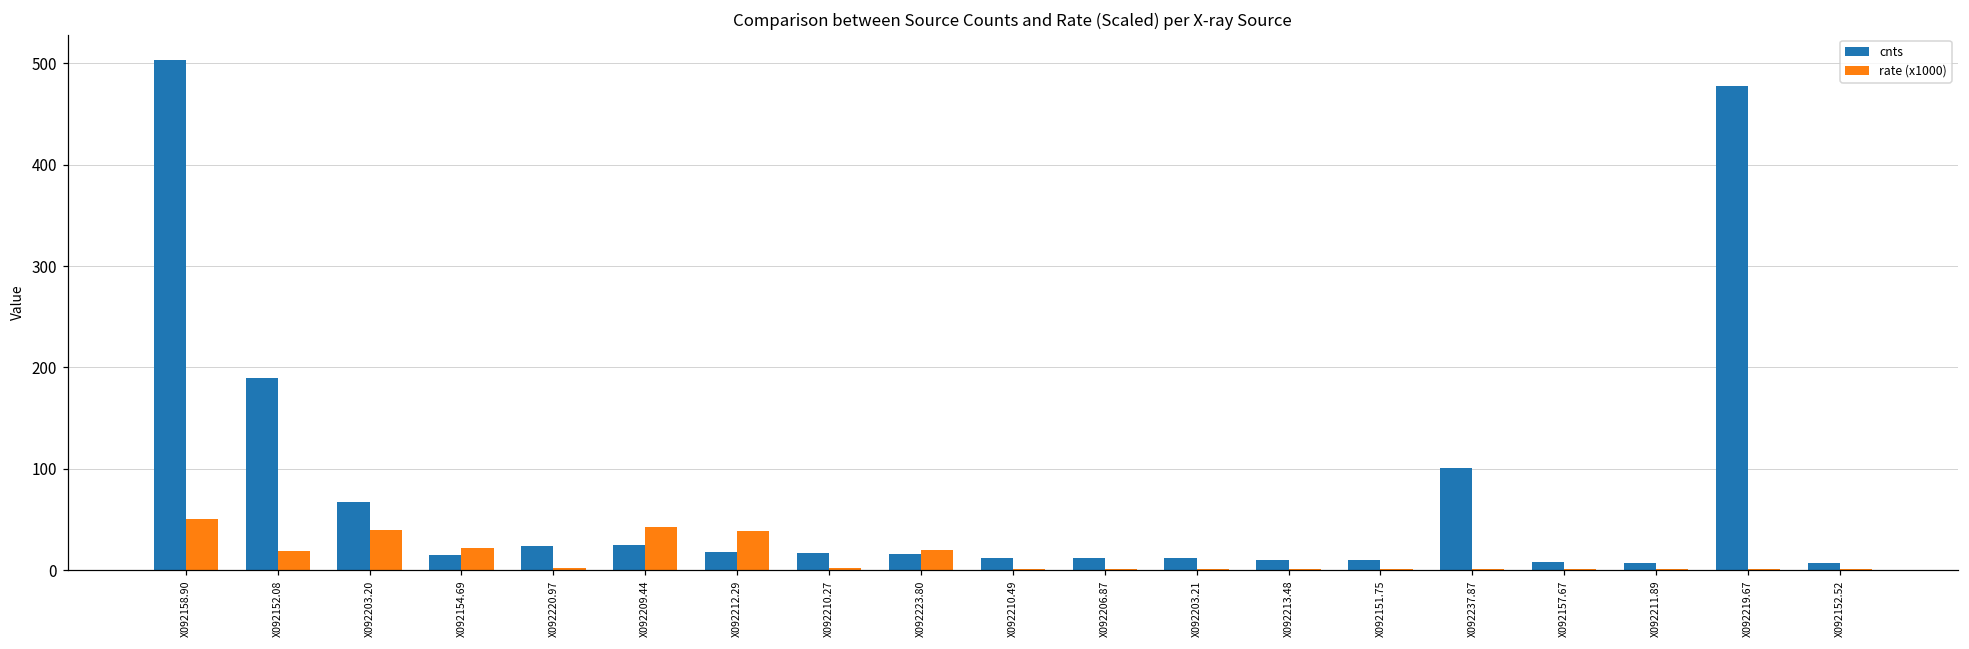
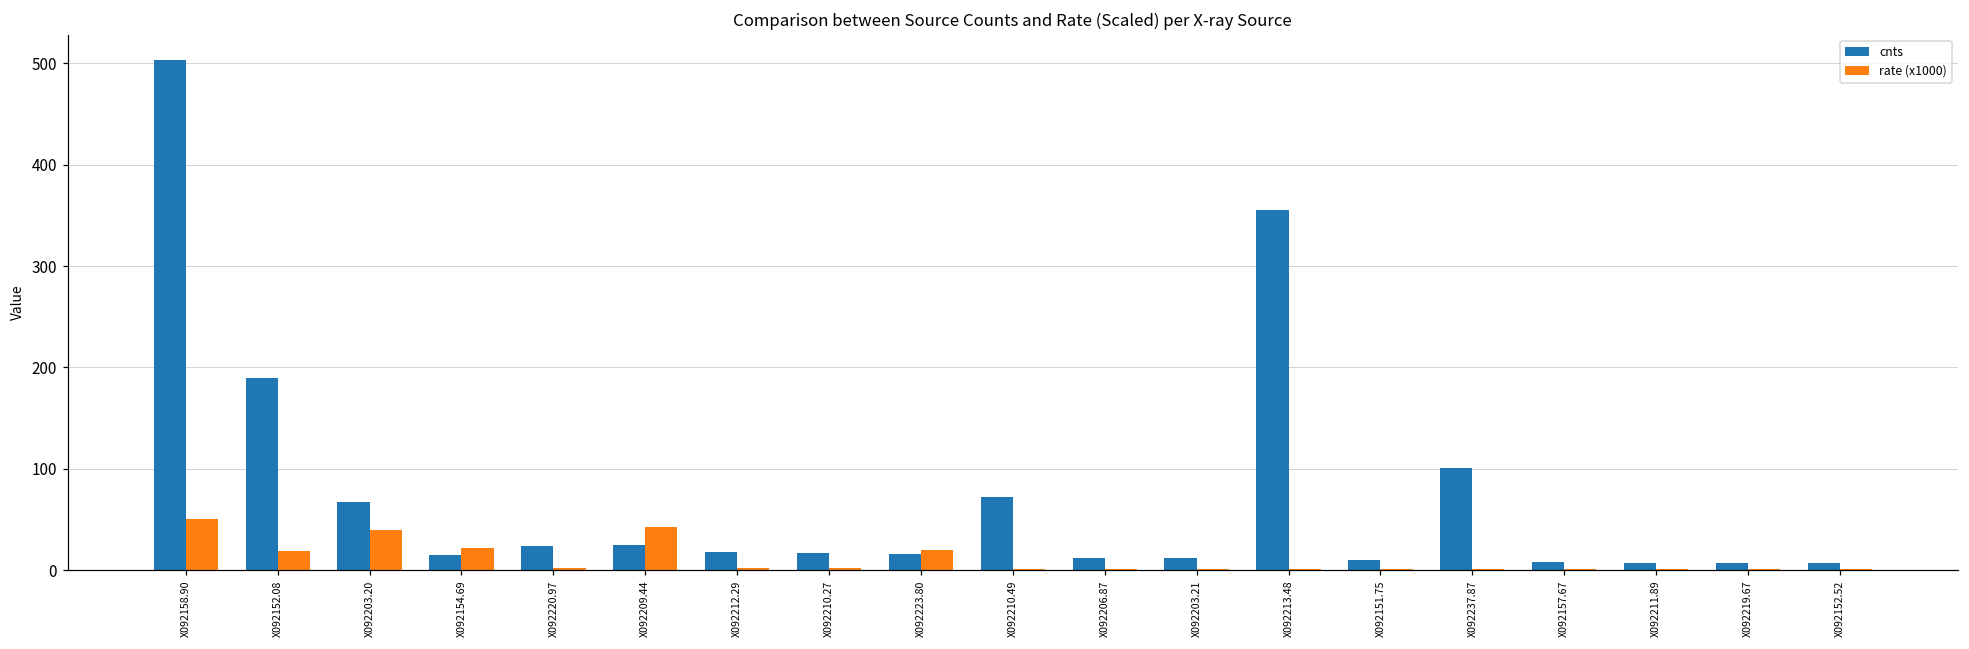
rate (x1000), X092212.29: 40 -> 0
cnts, X092210.49: 10 -> 70
cnts, X092213.48: 10 -> 360
cnts, X092219.67: 480 -> 10
